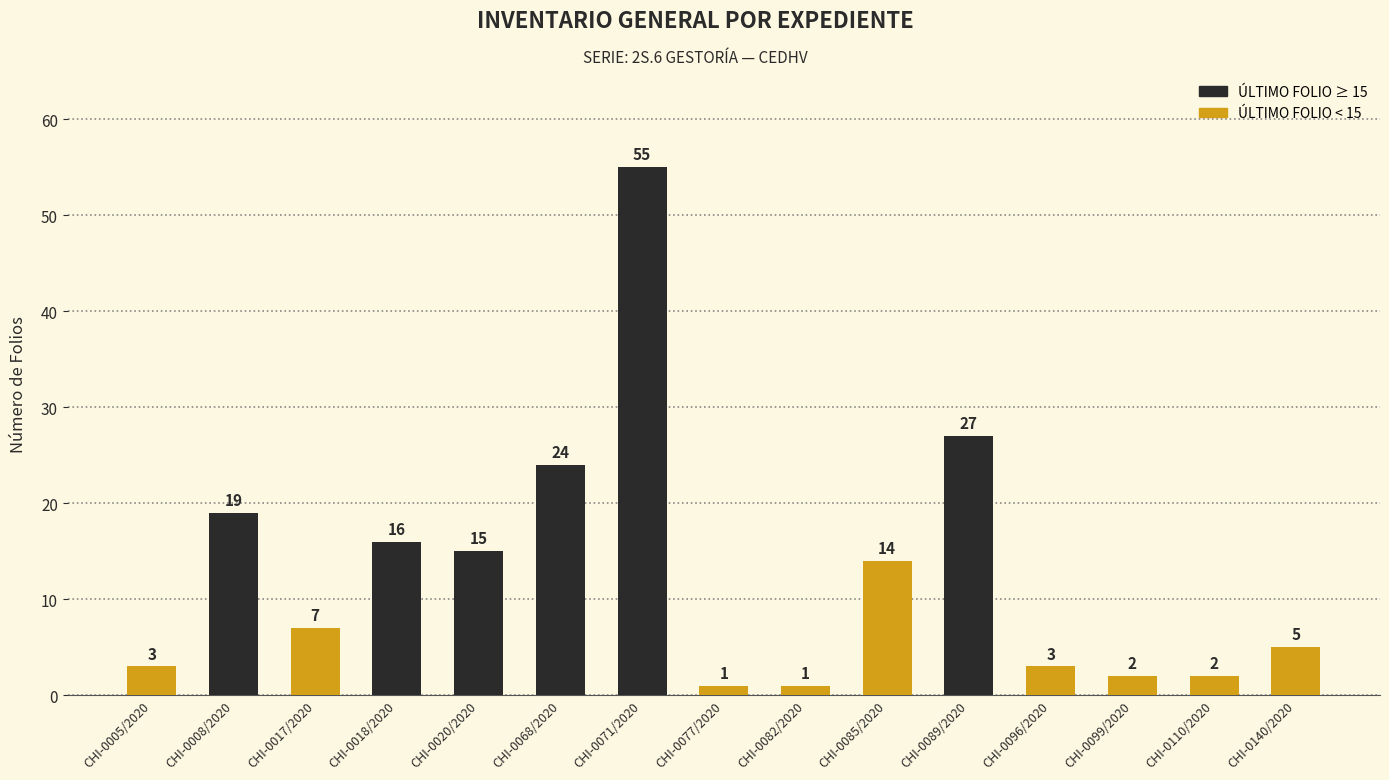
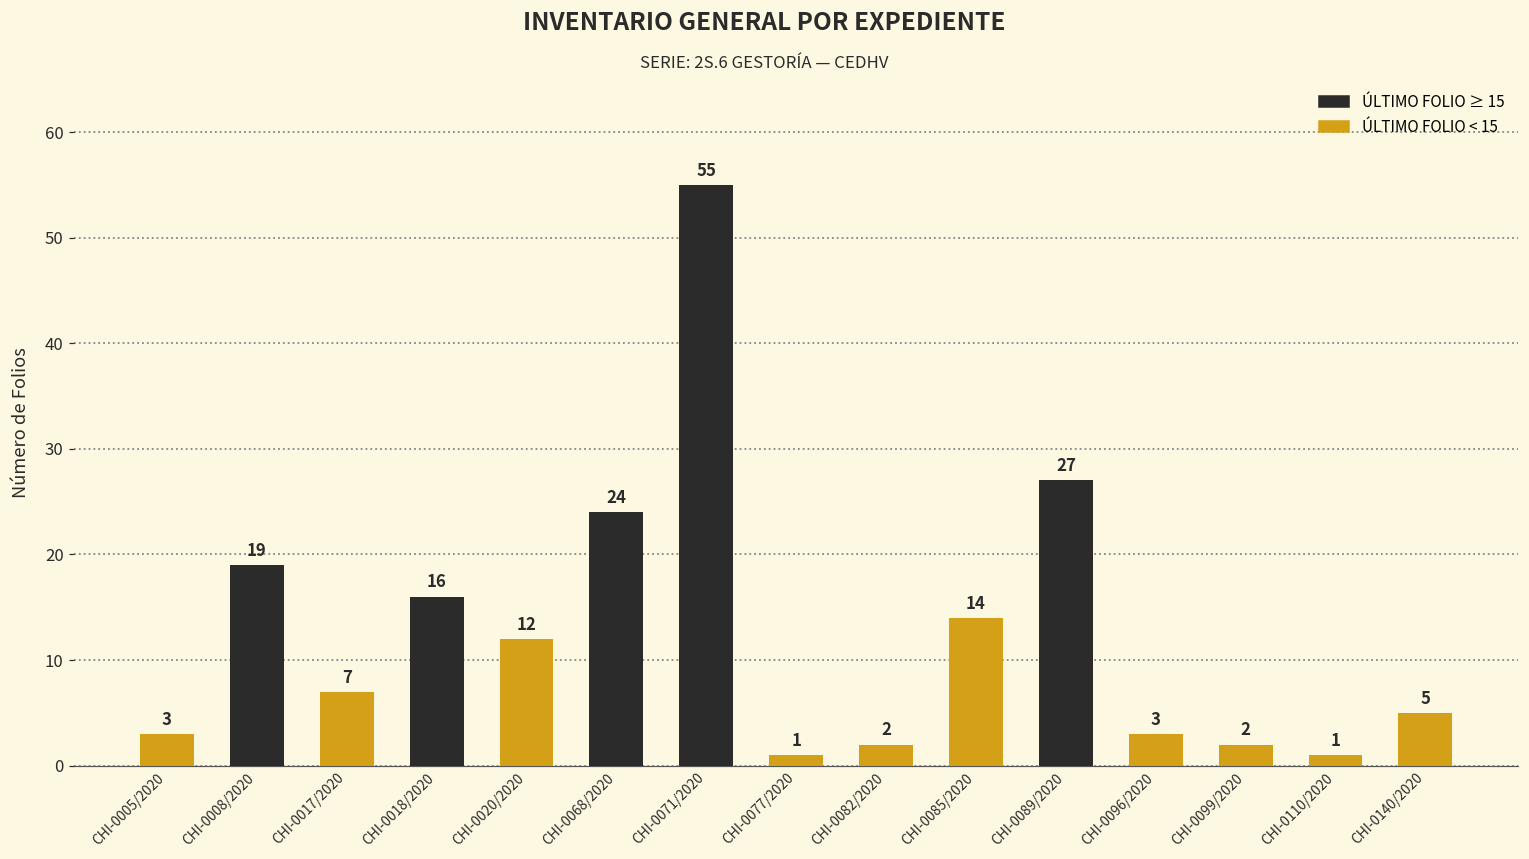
CHI-0020/2020: 15 -> 12
CHI-0082/2020: 1 -> 2
CHI-0110/2020: 2 -> 1
